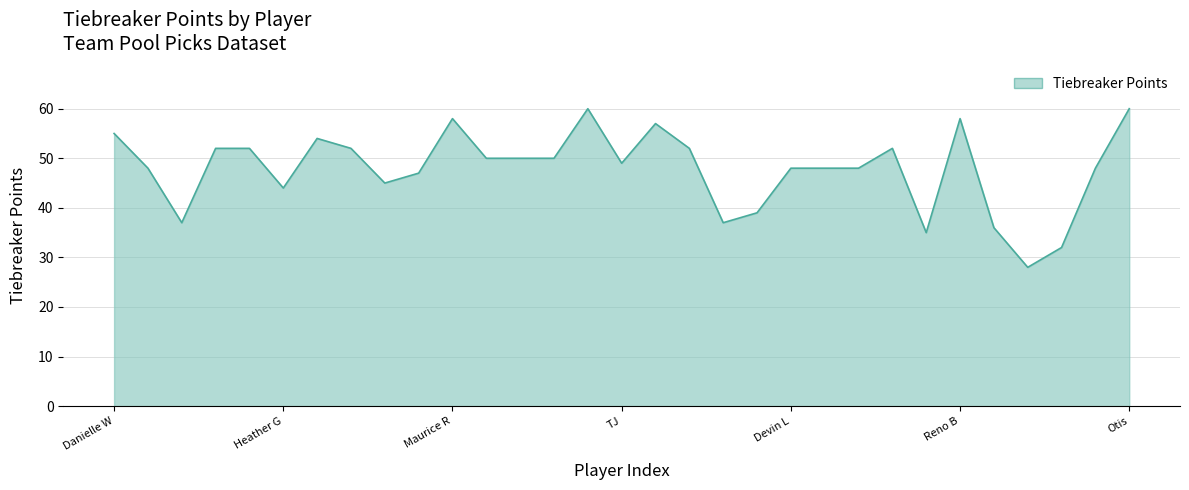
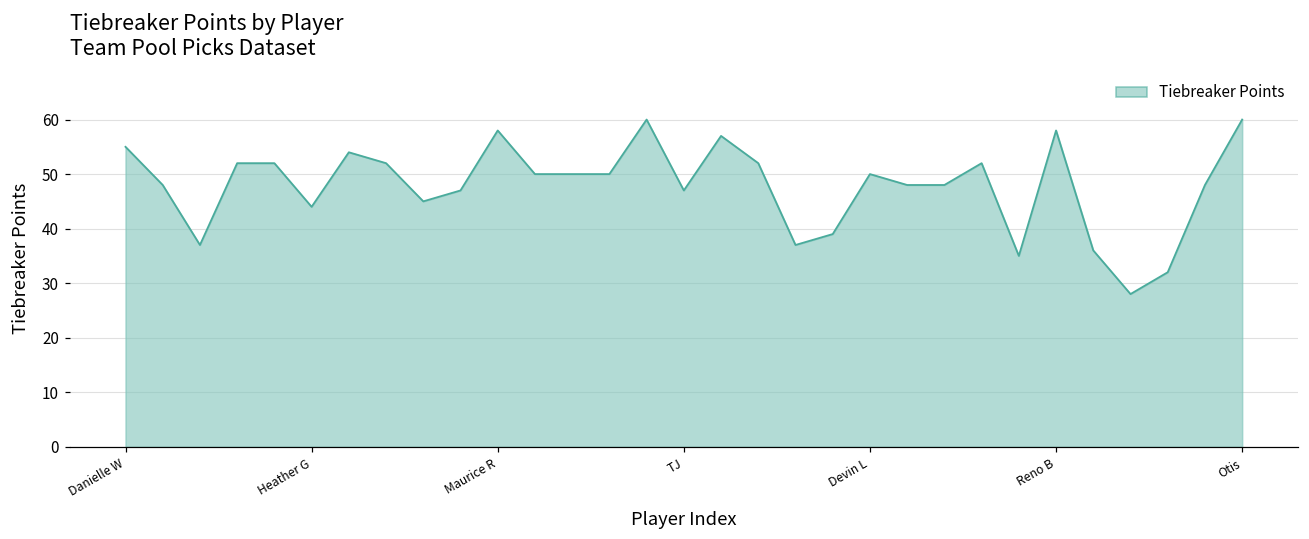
TJ: 49 -> 47
Devin L: 48 -> 50
